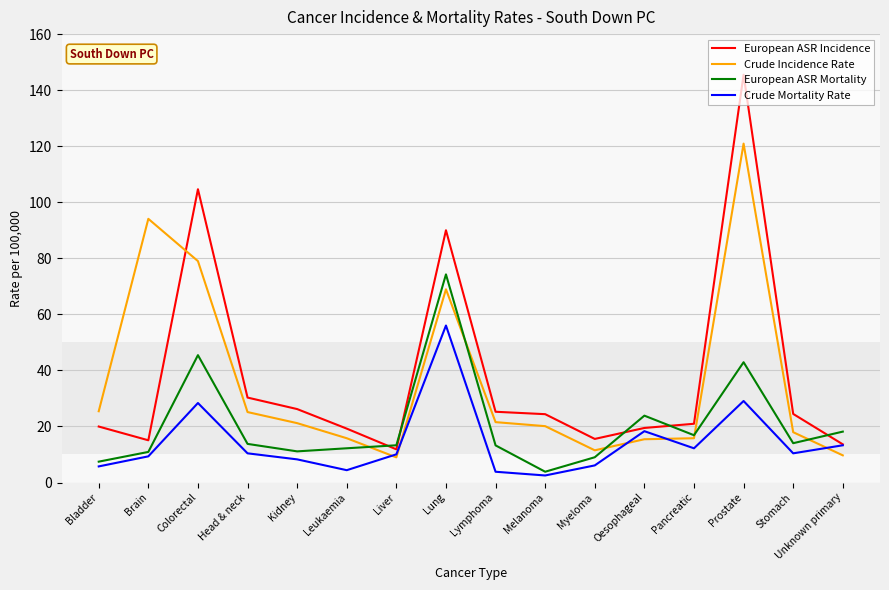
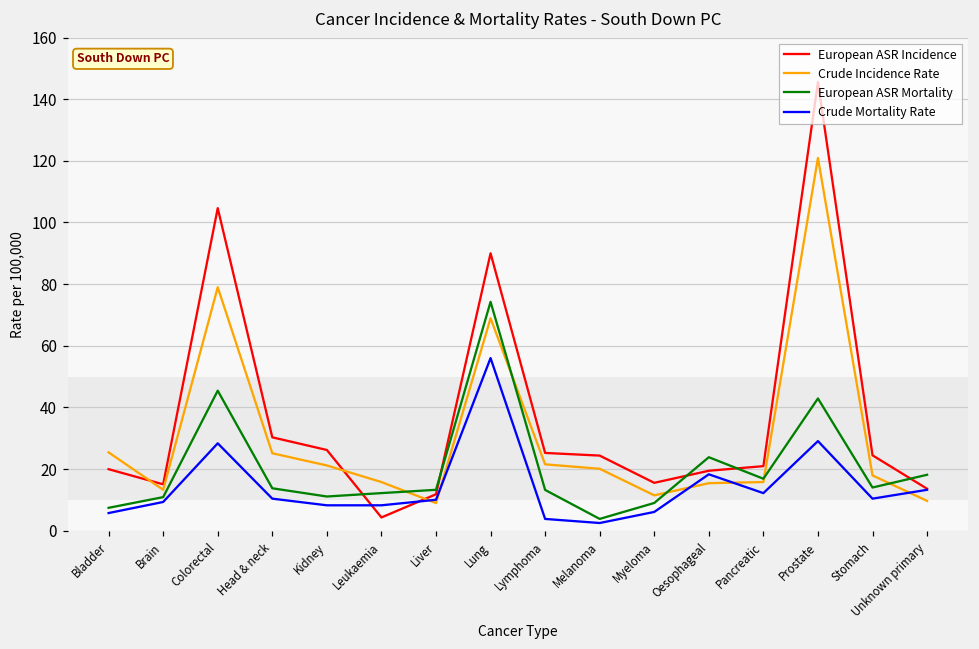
Crude Incidence Rate, Brain: 94 -> 13
European ASR Incidence, Leukaemia: 19 -> 4
Crude Mortality Rate, Leukaemia: 4 -> 8
